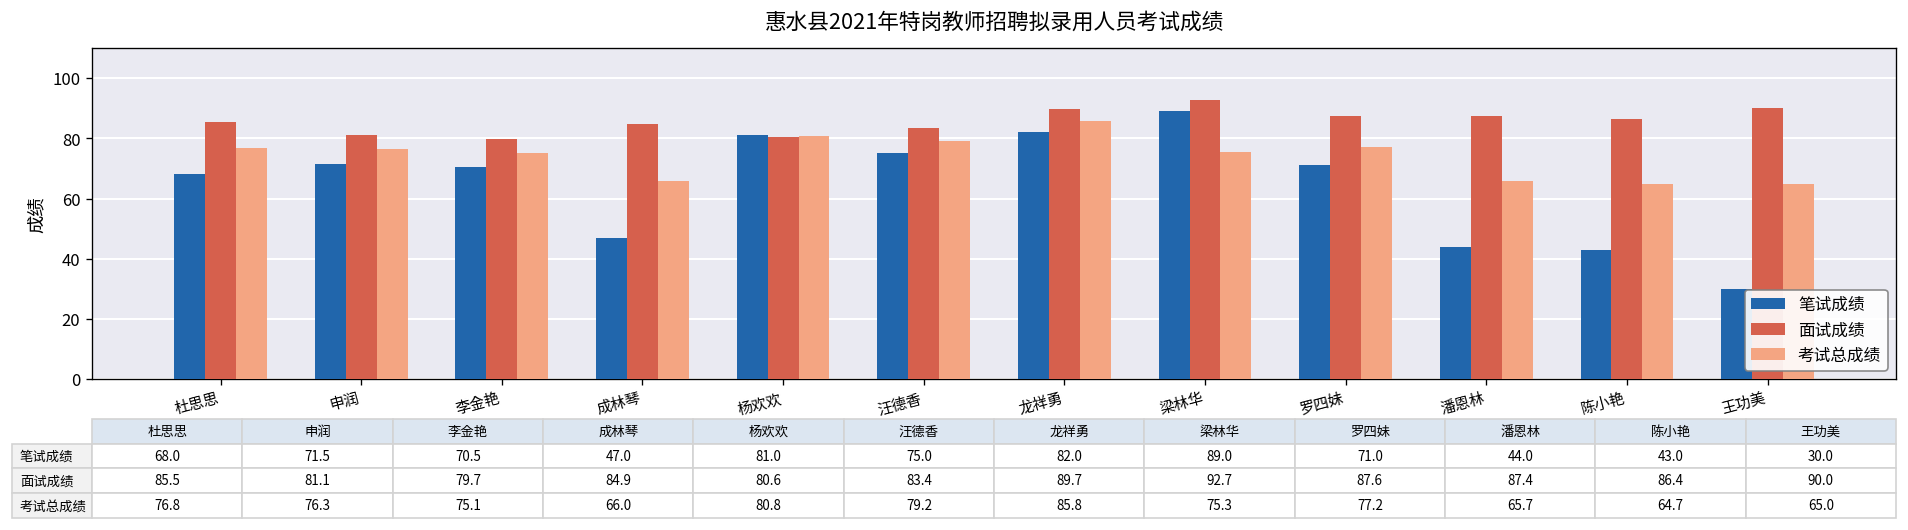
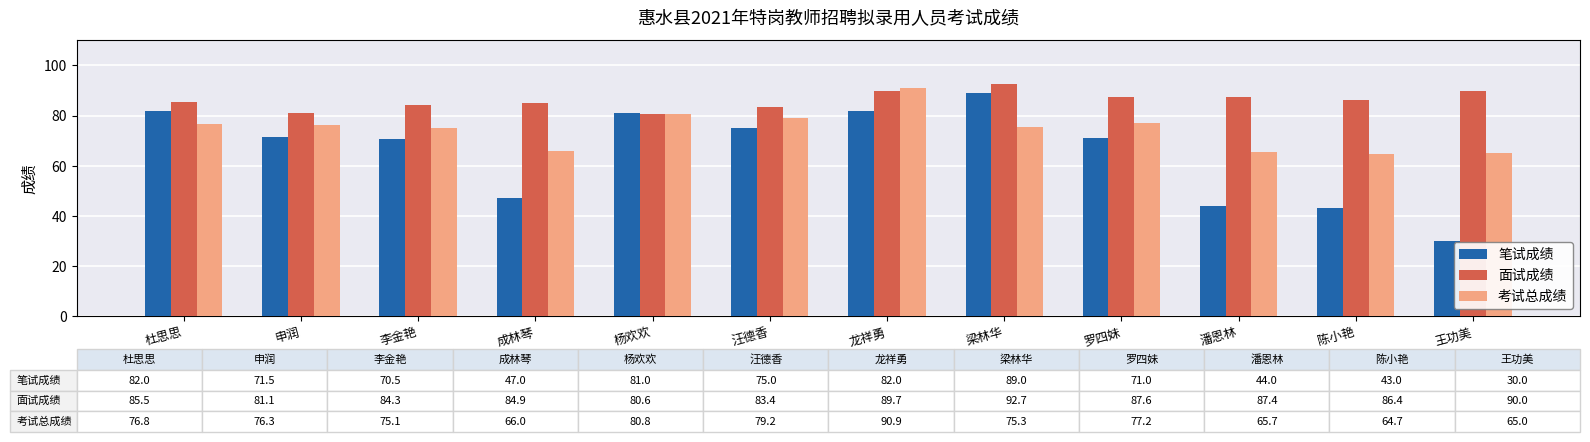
笔试成绩, 杜思思: 68.0 -> 82.0
面试成绩, 李金艳: 79.7 -> 84.3
考试总成绩, 龙祥勇: 85.8 -> 90.9
